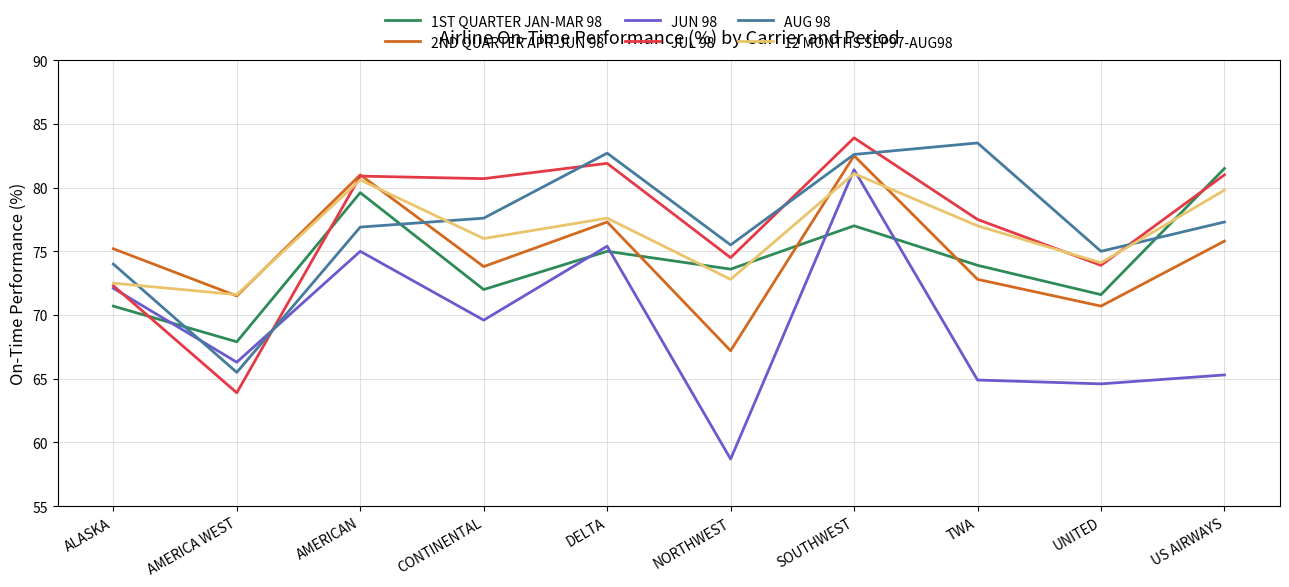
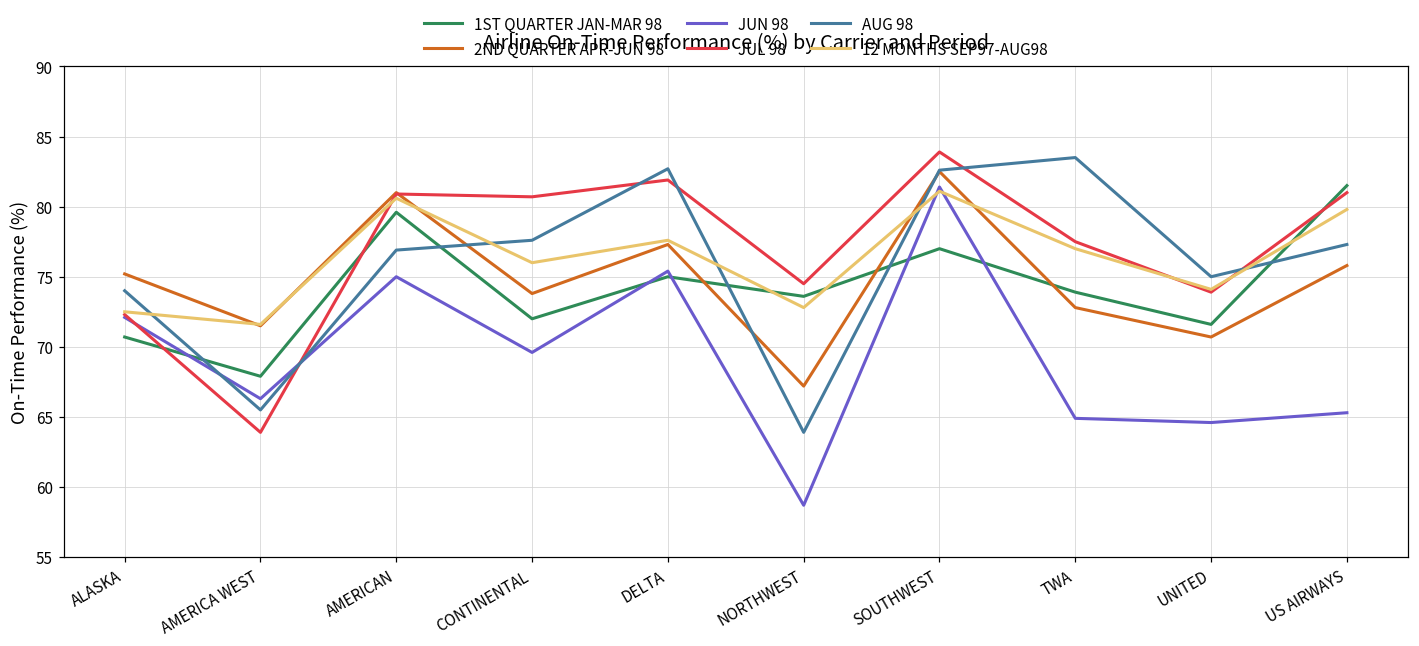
AUG 98, NORTHWEST: 75.5 -> 63.9
